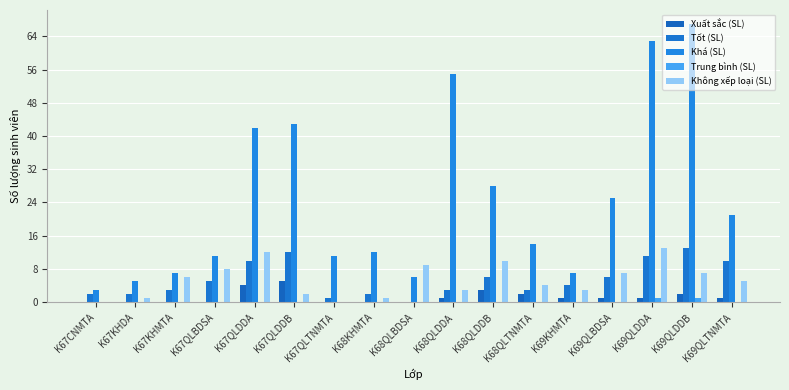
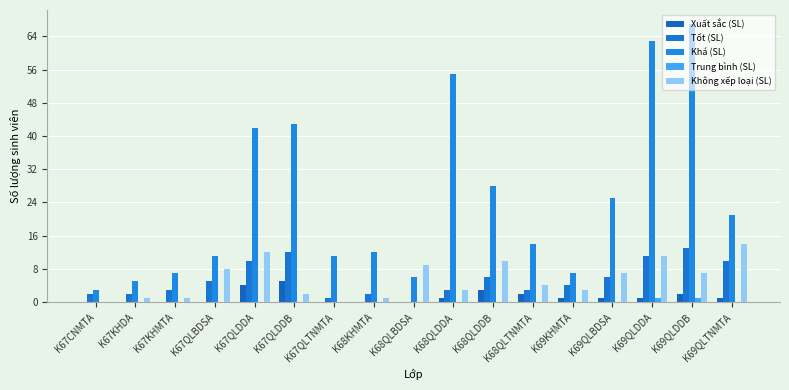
Không xếp loại (SL), K67KHMTA: 6 -> 1
Không xếp loại (SL), K69QLDDA: 13 -> 11
Không xếp loại (SL), K69QLTNMTA: 5 -> 14
